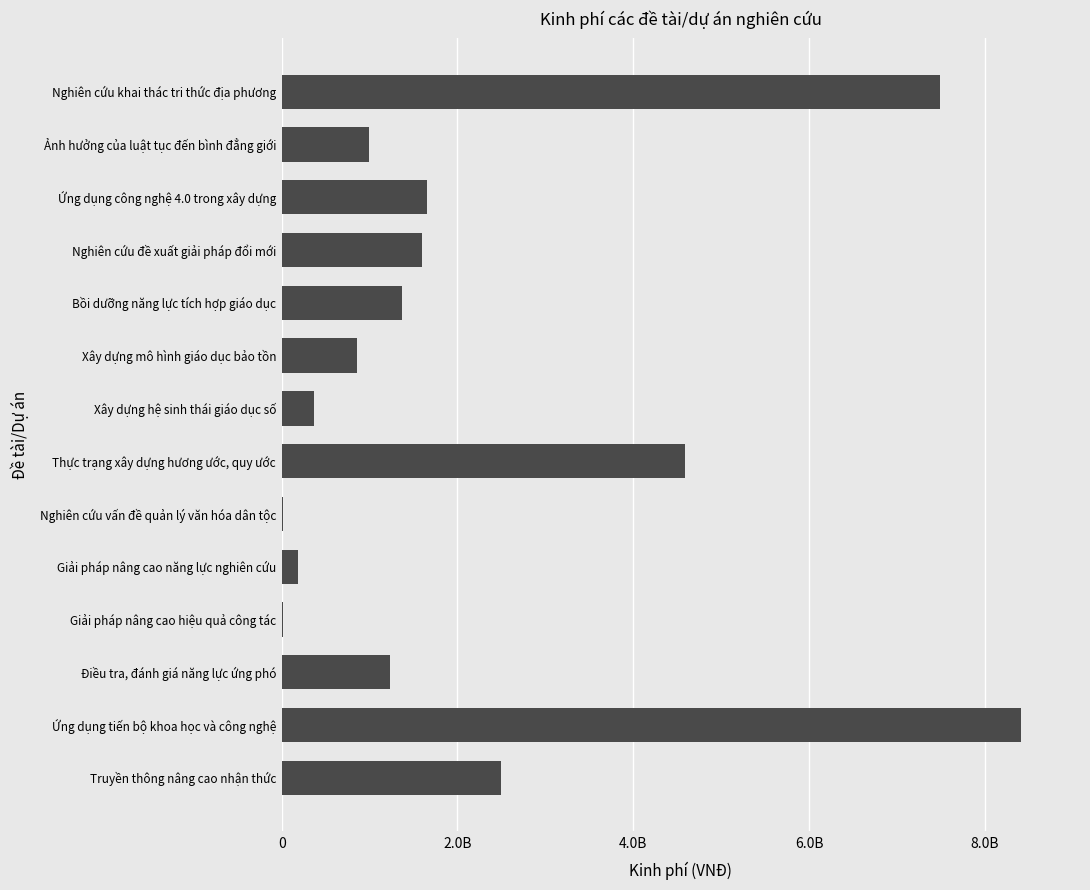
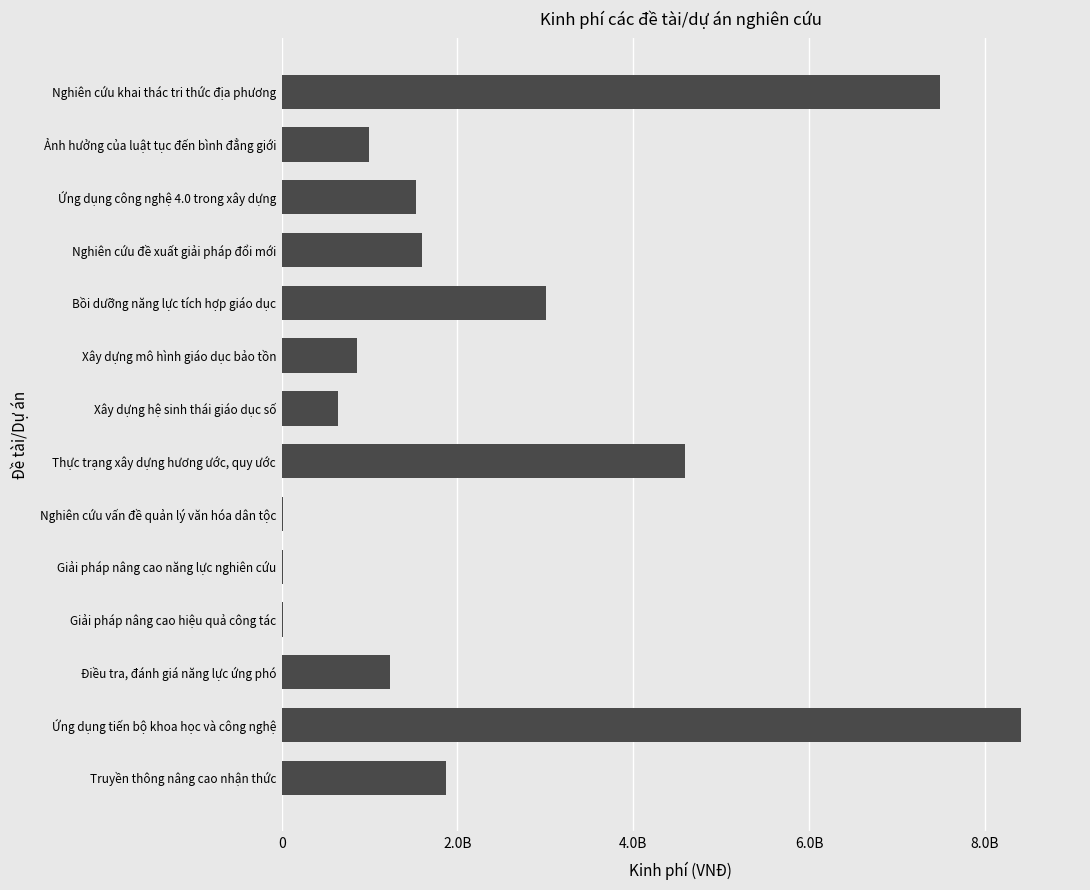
Ứng dụng công nghệ 4.0 trong xây dựng: 1700000000 -> 1500000000
Bồi dưỡng năng lực tích hợp giáo dục: 1400000000 -> 3000000000
Xây dựng hệ sinh thái giáo dục số: 400000000 -> 600000000
Giải pháp nâng cao năng lực nghiên cứu: 200000000 -> 0
Truyền thông nâng cao nhận thức: 2500000000 -> 1900000000
